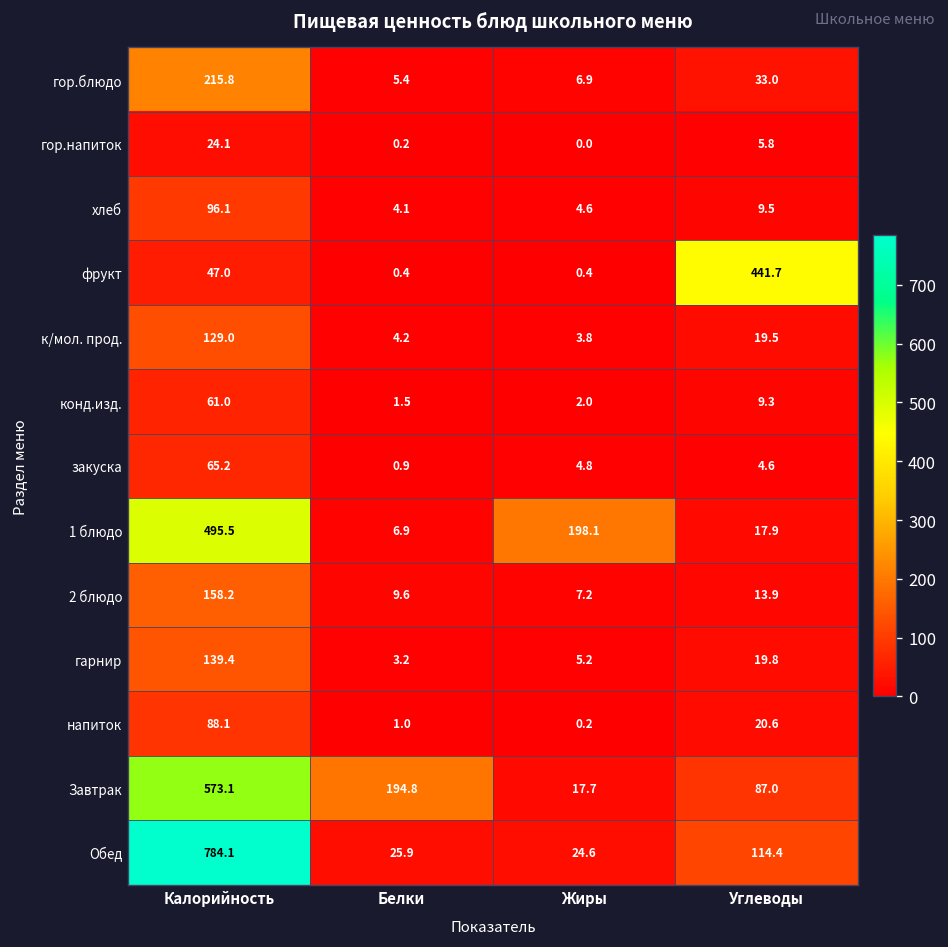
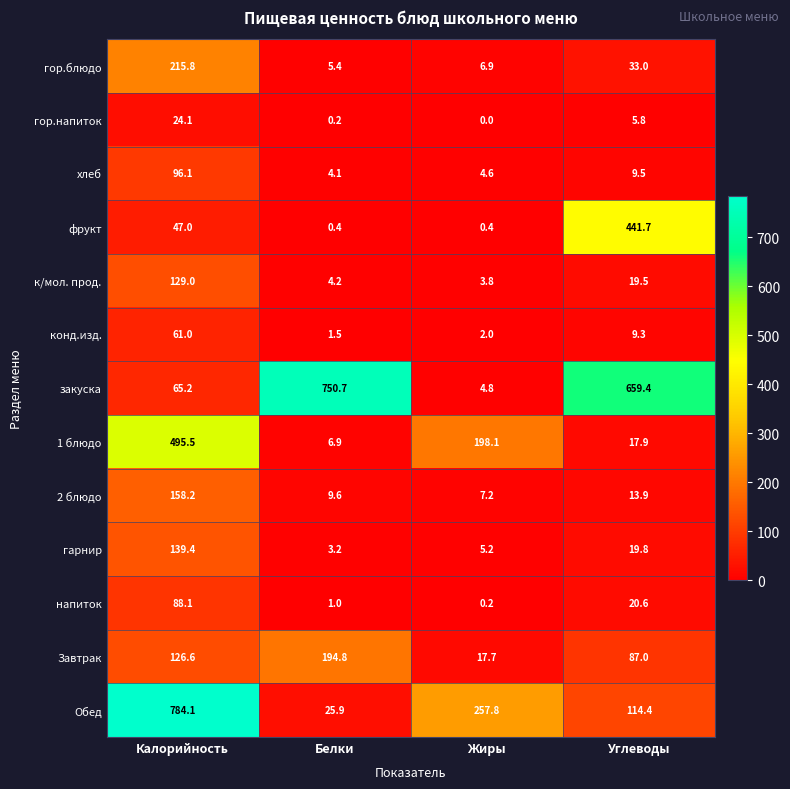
закуска, Белки: 0.9 -> 750.7
закуска, Углеводы: 4.6 -> 659.4
Завтрак, Калорийность: 573.1 -> 126.6
Обед, Жиры: 24.6 -> 257.8
